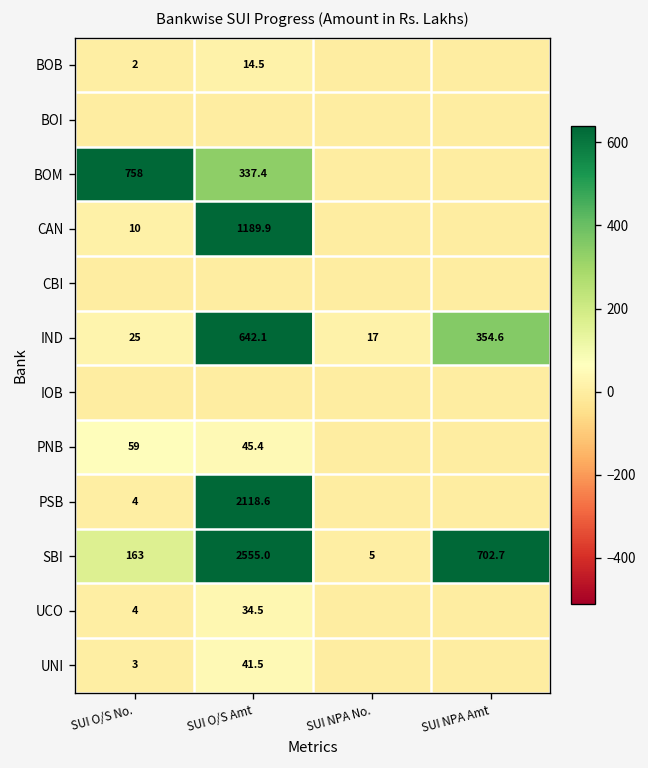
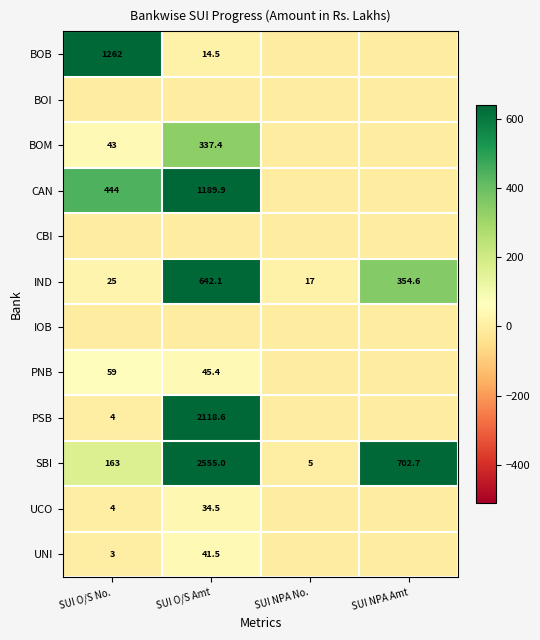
BOB, SUI O/S No.: 2 -> 1262
BOM, SUI O/S No.: 758 -> 43
CAN, SUI O/S No.: 10 -> 444
